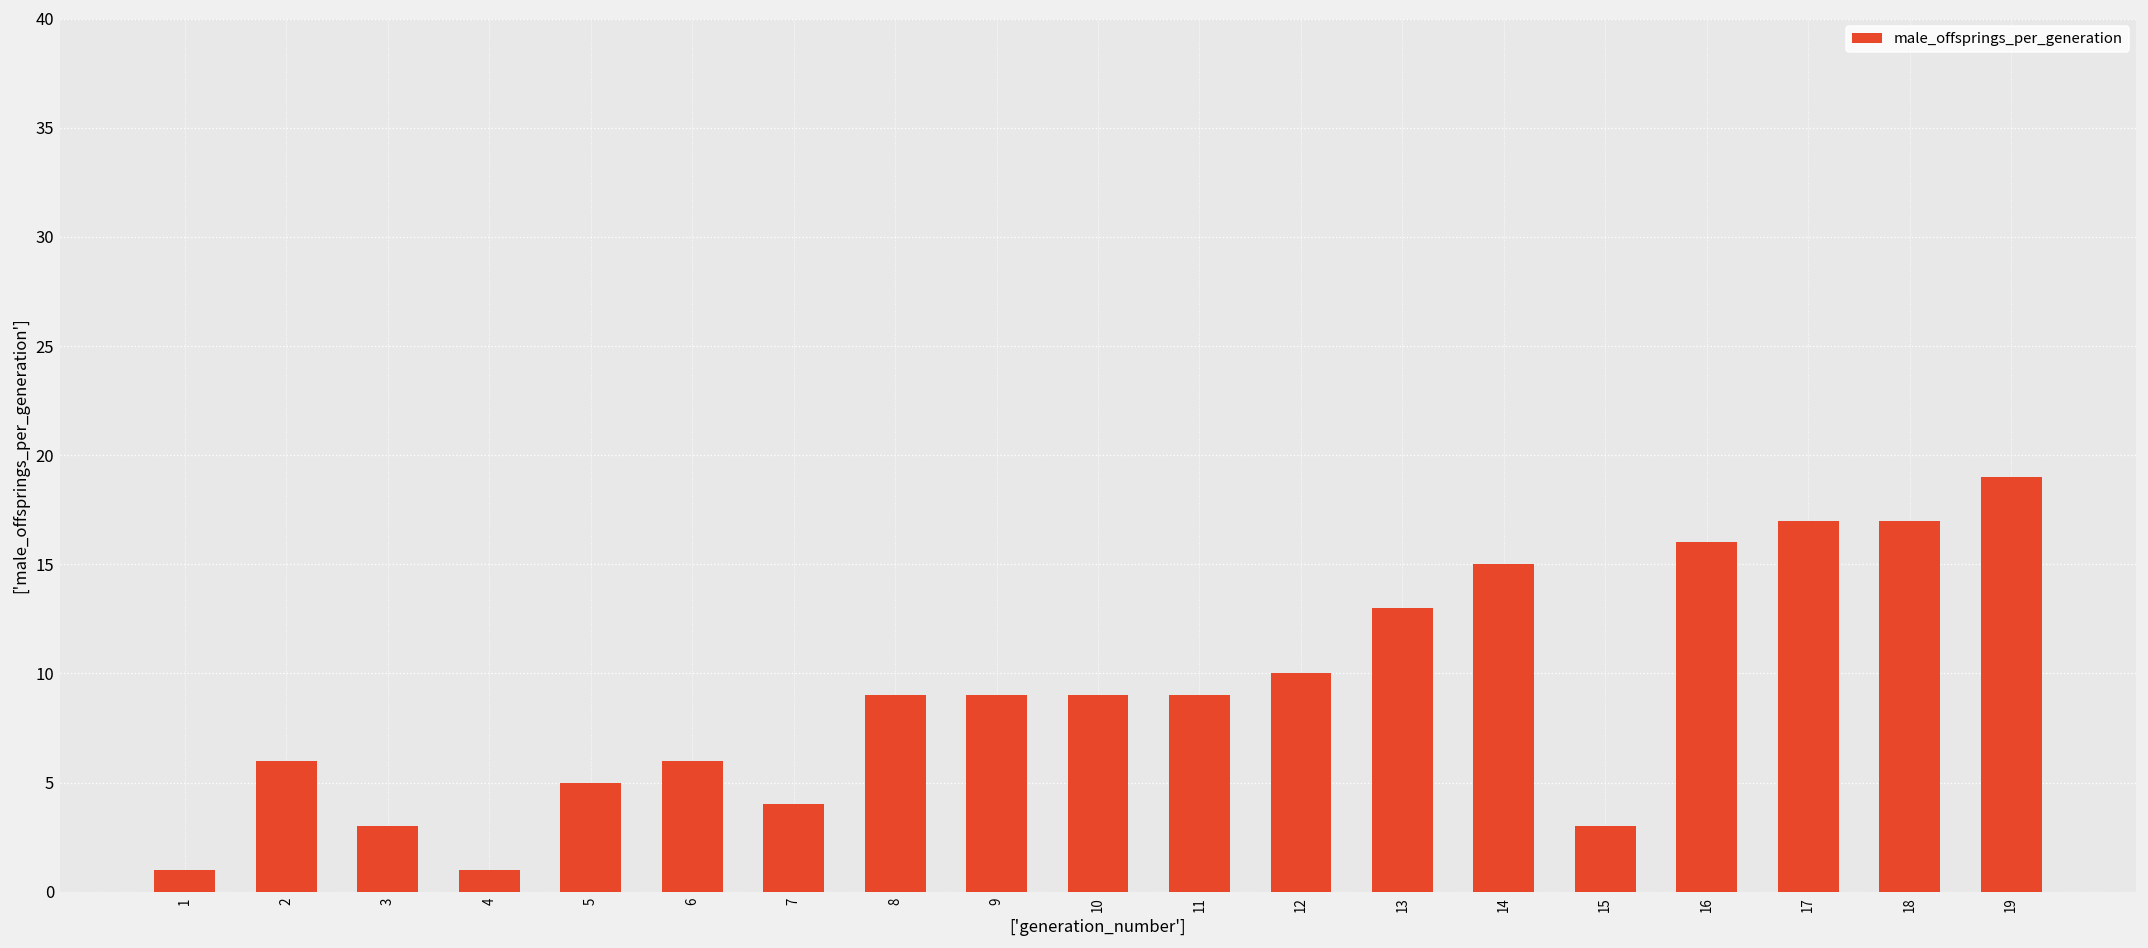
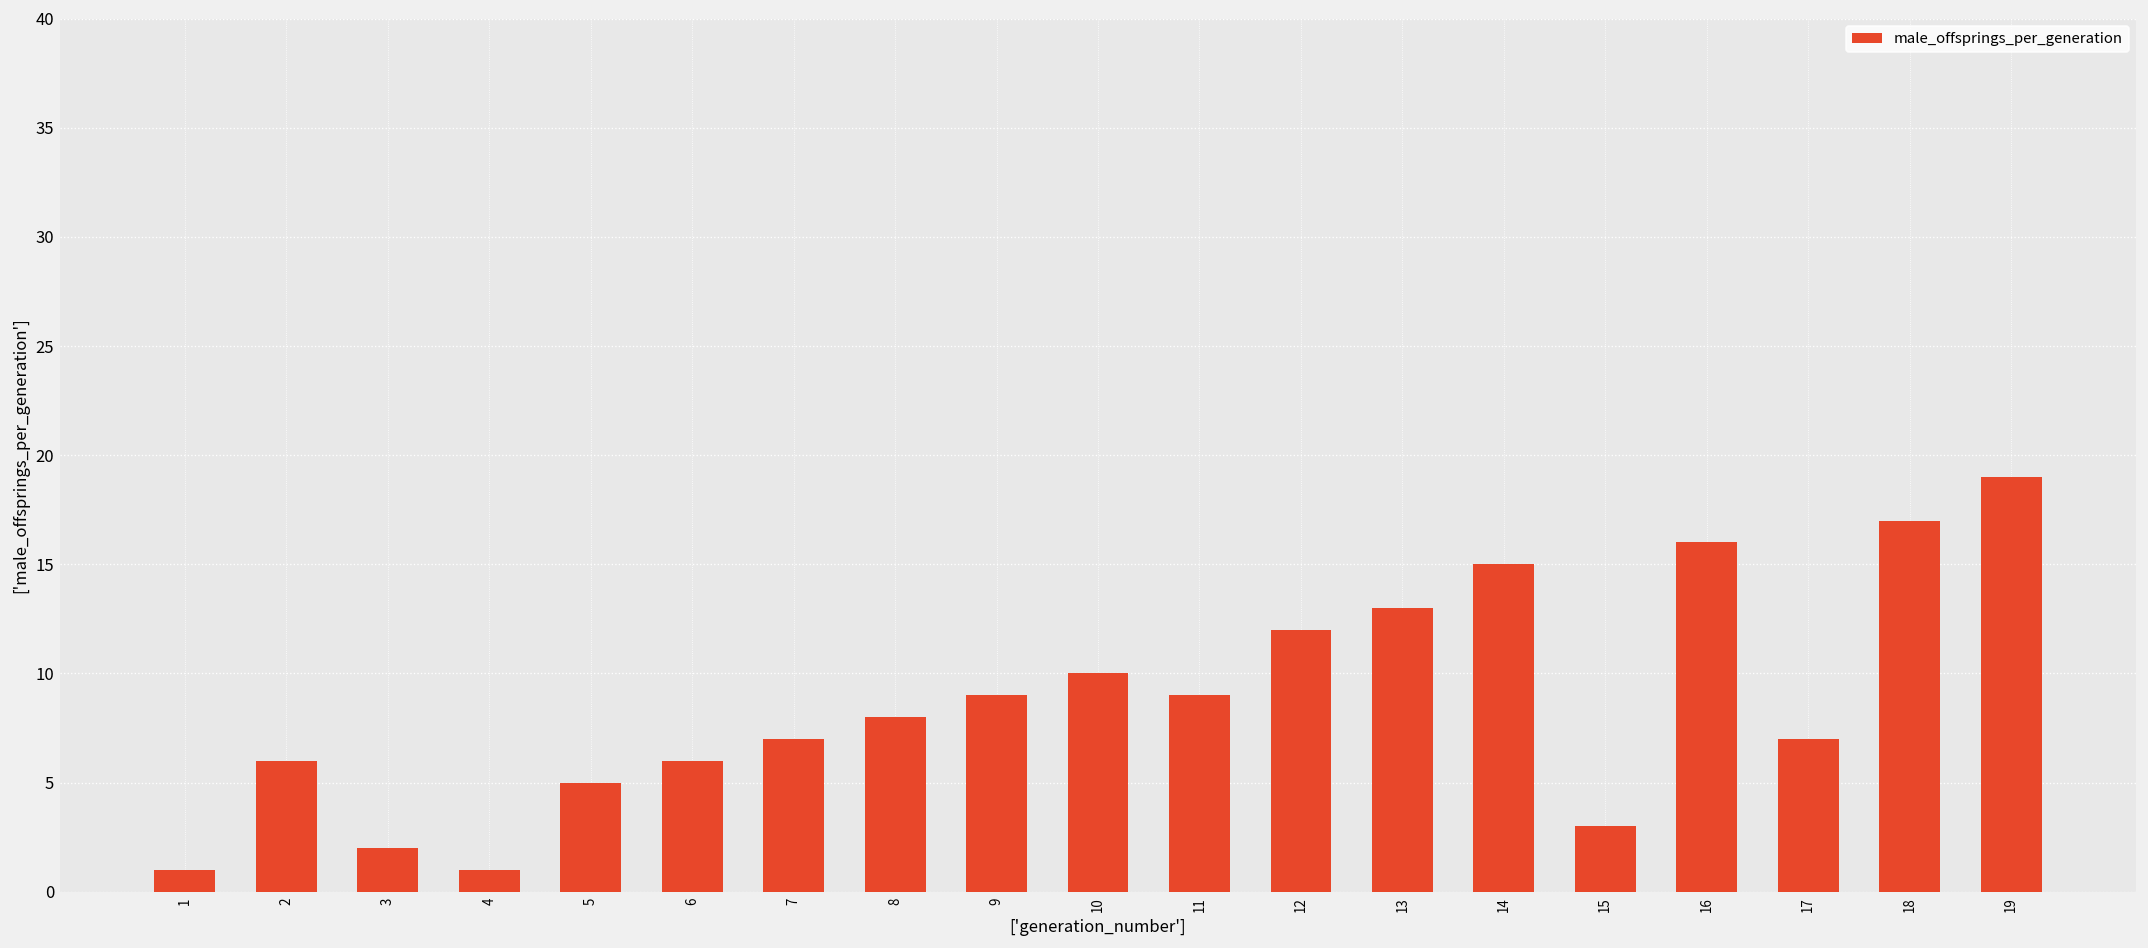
3: 3 -> 2
7: 4 -> 7
8: 9 -> 8
10: 9 -> 10
12: 10 -> 12
17: 17 -> 7
